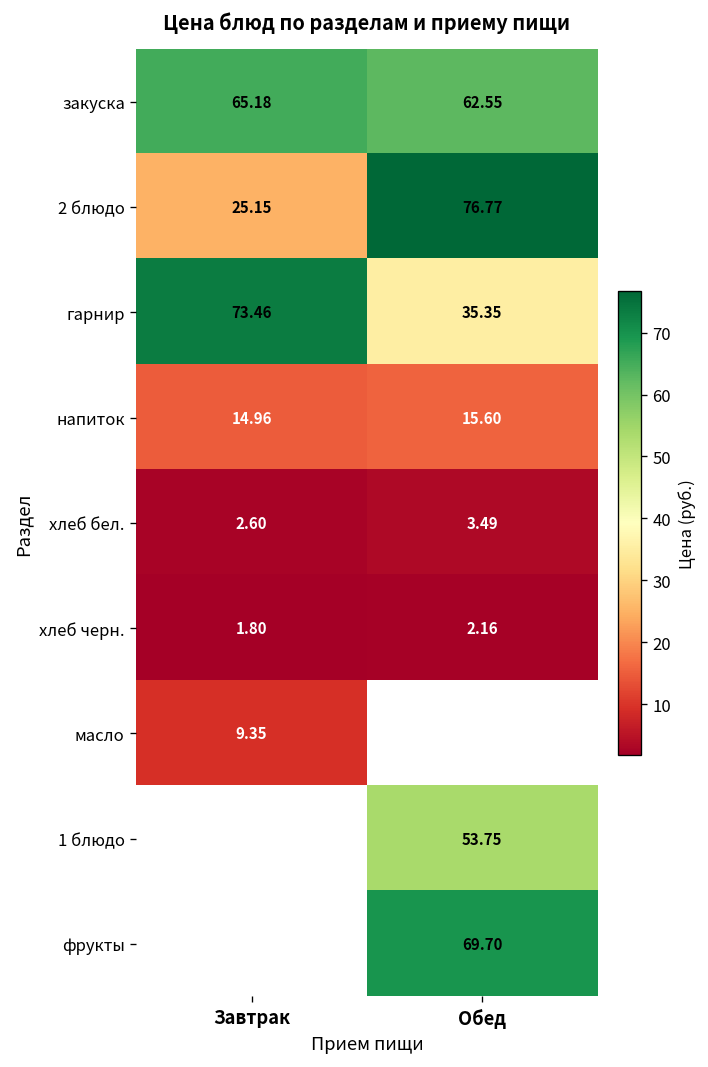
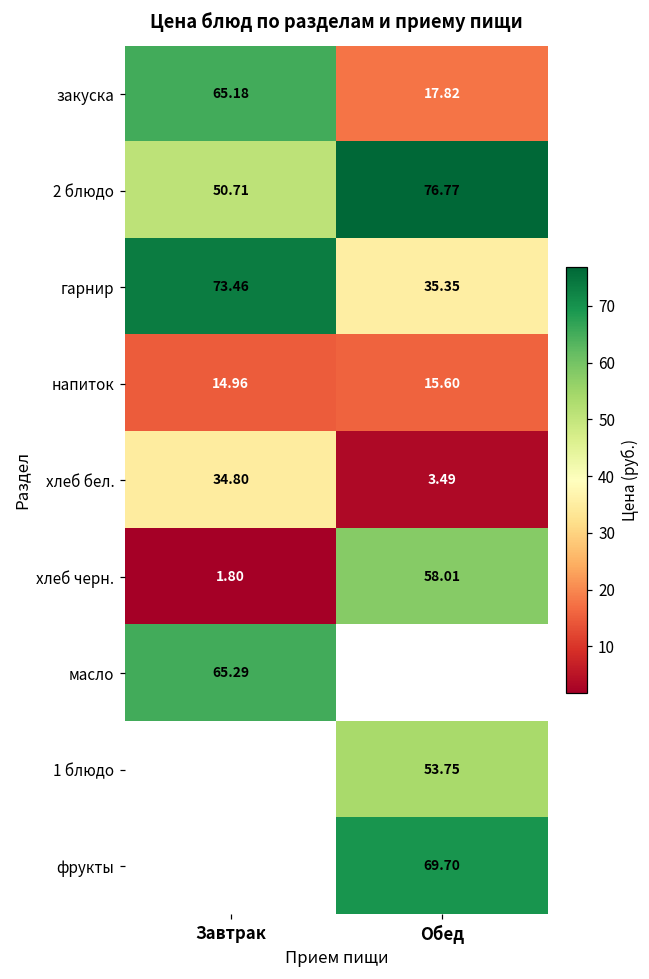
закуска, Обед: 62.55 -> 17.82
2 блюдо, Завтрак: 25.15 -> 50.71
хлеб бел., Завтрак: 2.60 -> 34.80
хлеб черн., Обед: 2.16 -> 58.01
масло, Завтрак: 9.35 -> 65.29
